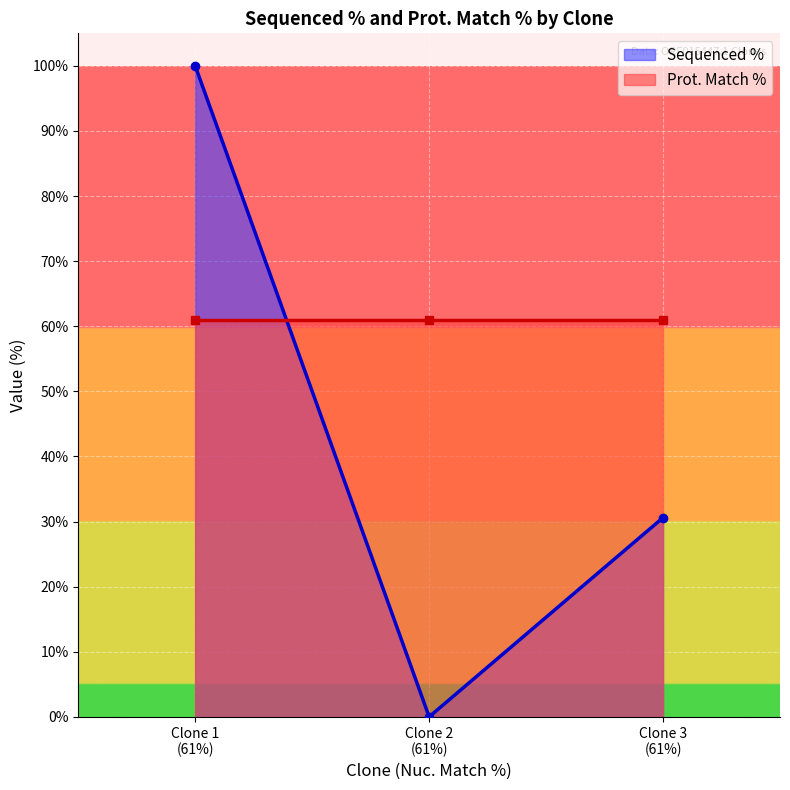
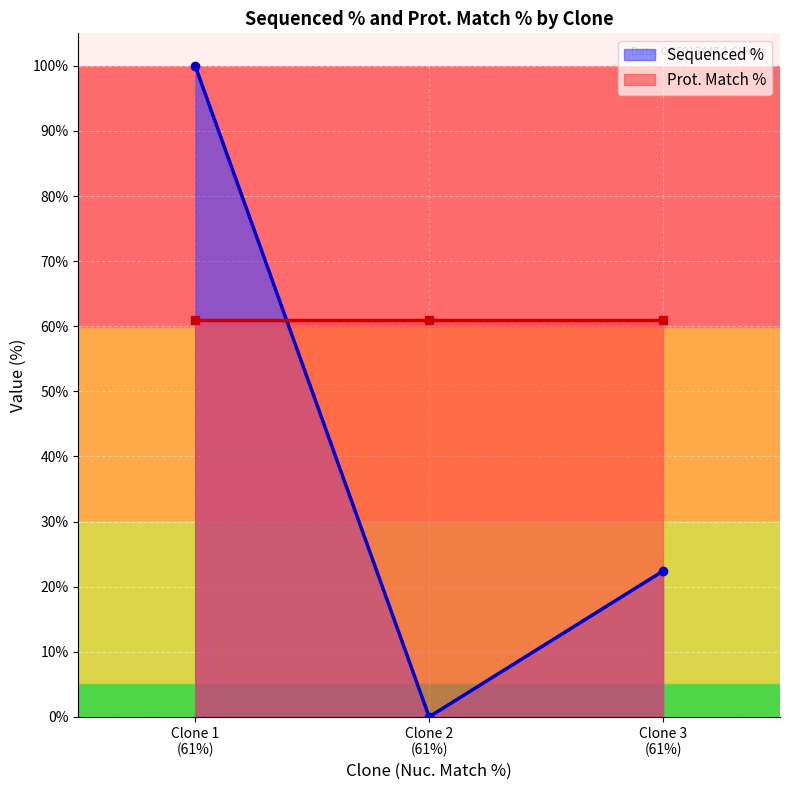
Sequenced %, Clone 3 (61%): 31% -> 22%
